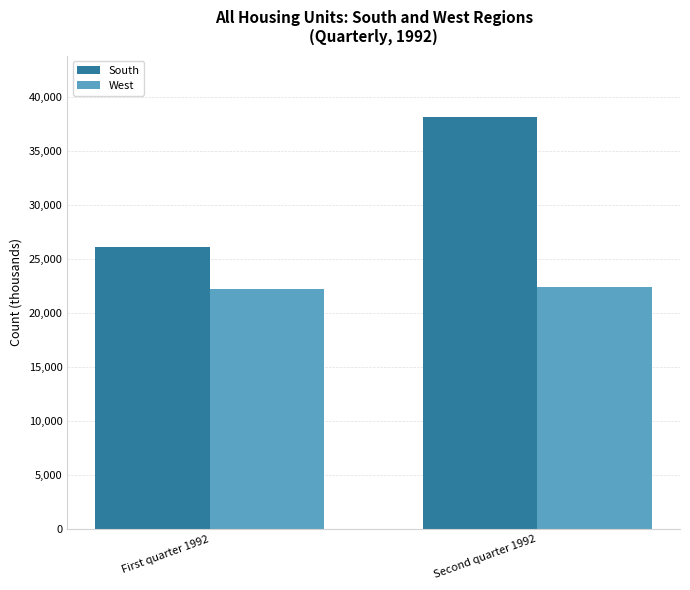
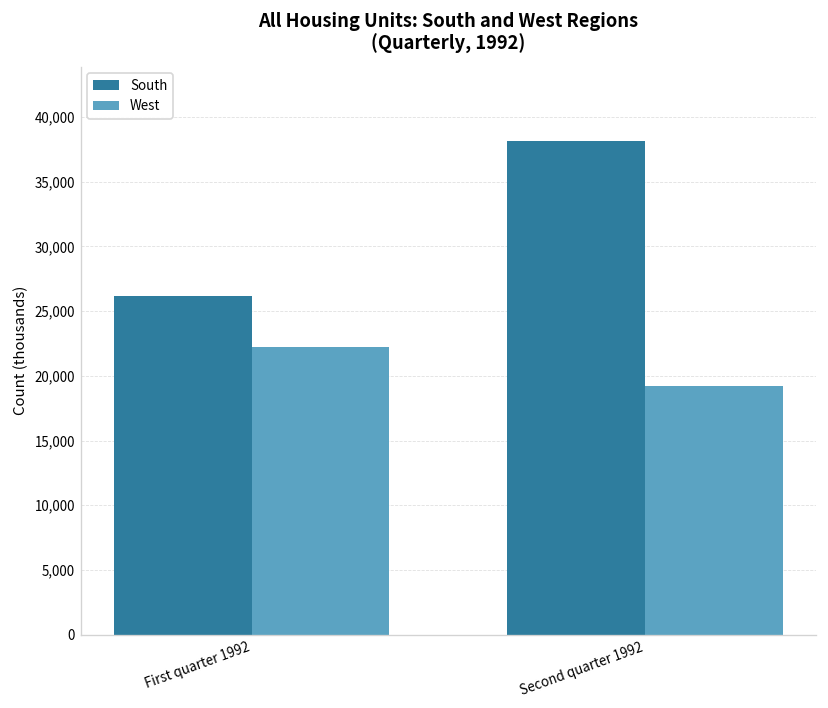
West, Second quarter 1992: 22,500 -> 19,200
